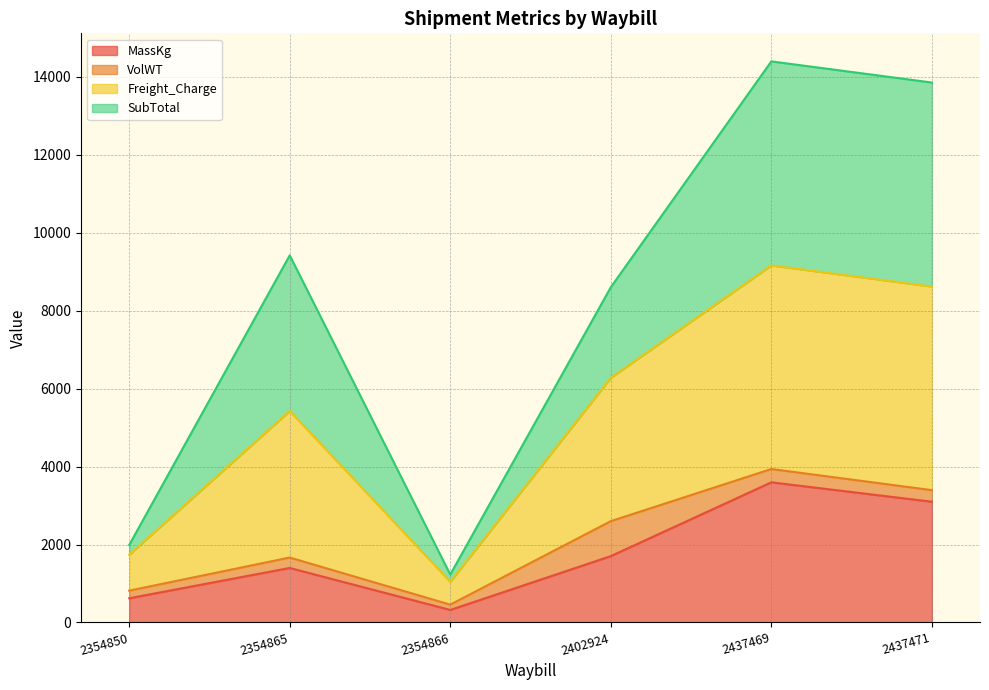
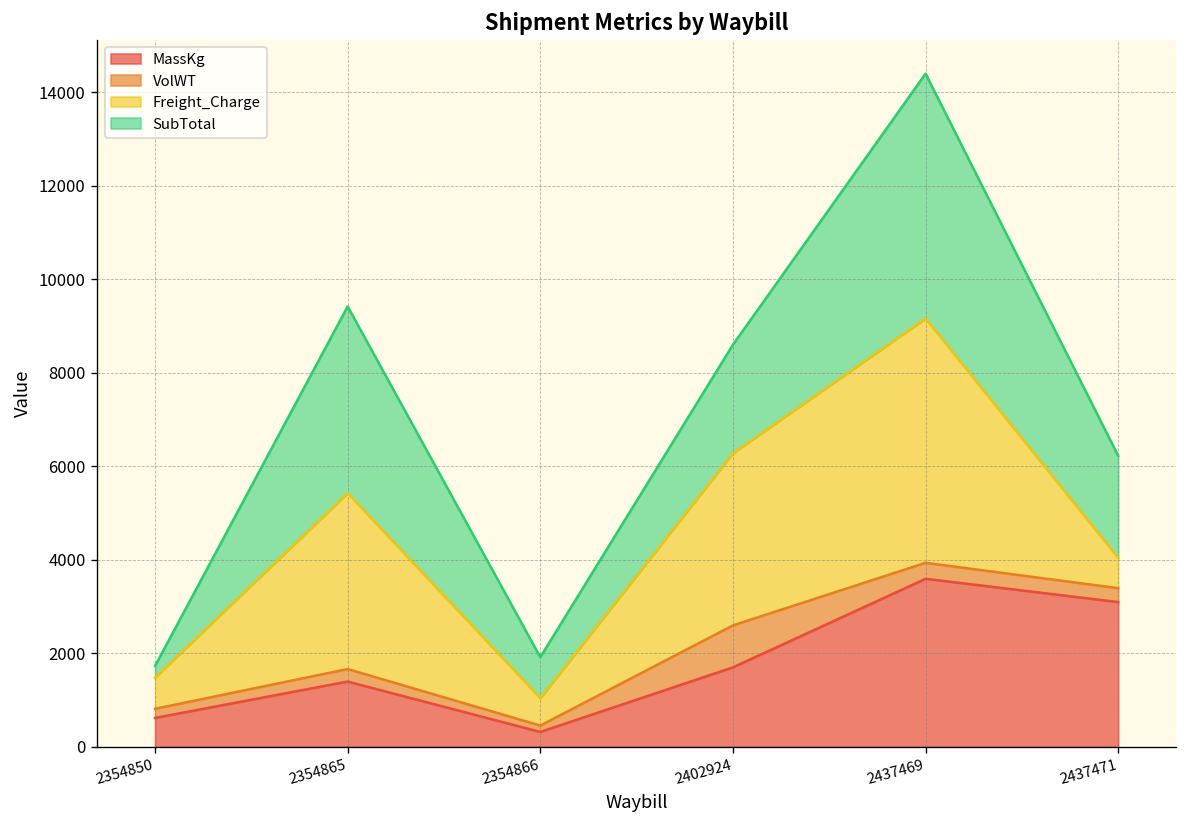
Freight_Charge, 2354850: 900 -> 700
SubTotal, 2354866: 200 -> 900
Freight_Charge, 2437471: 5200 -> 600
SubTotal, 2437471: 5200 -> 2200
